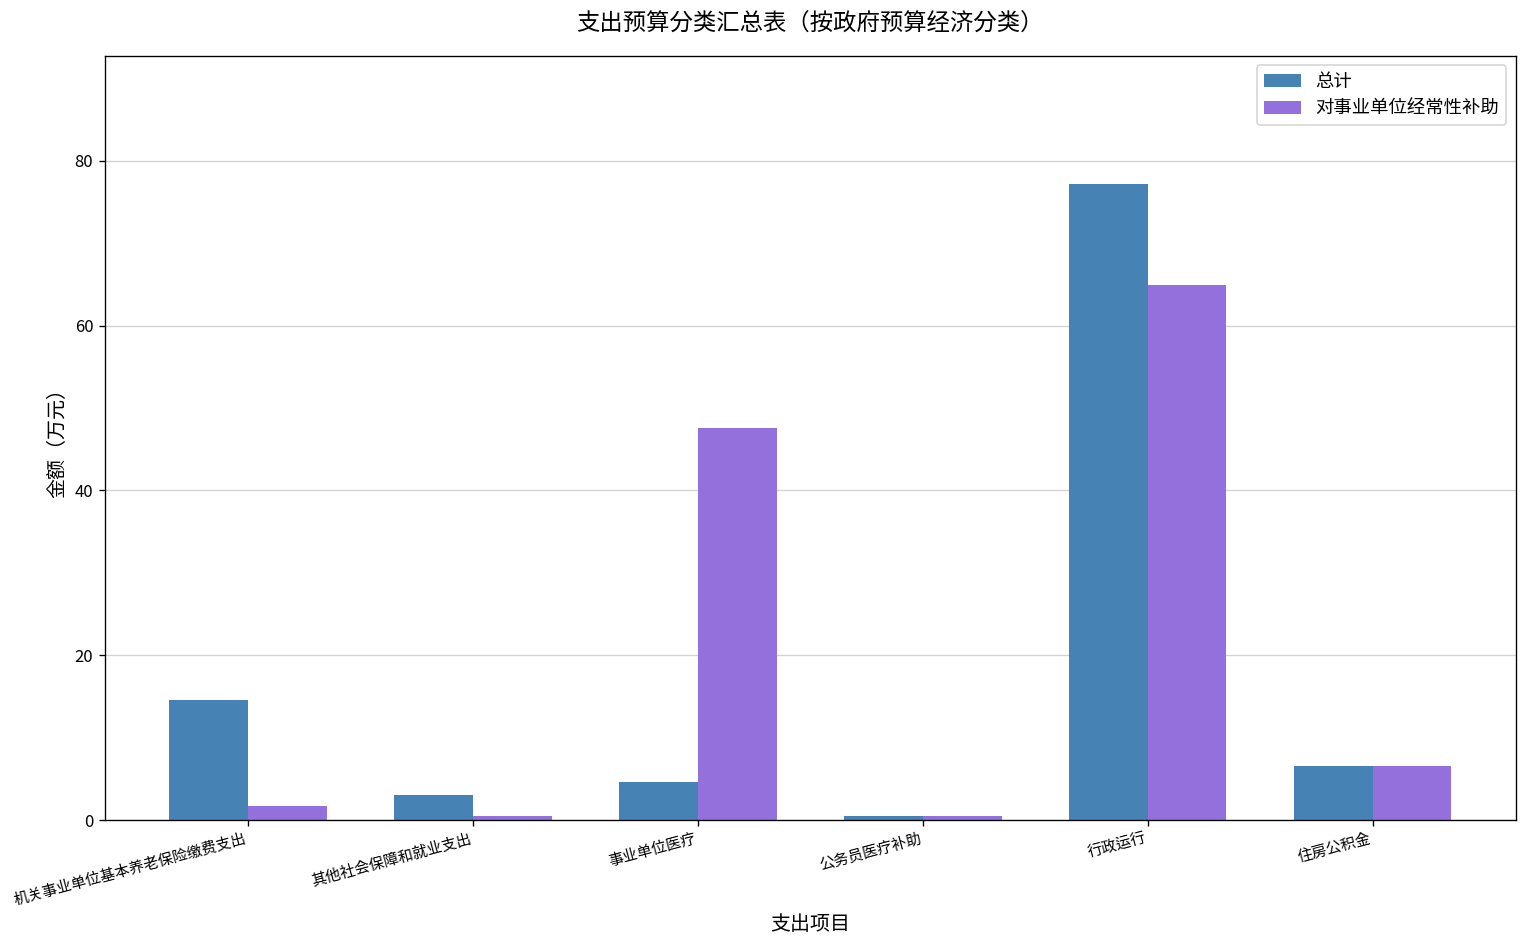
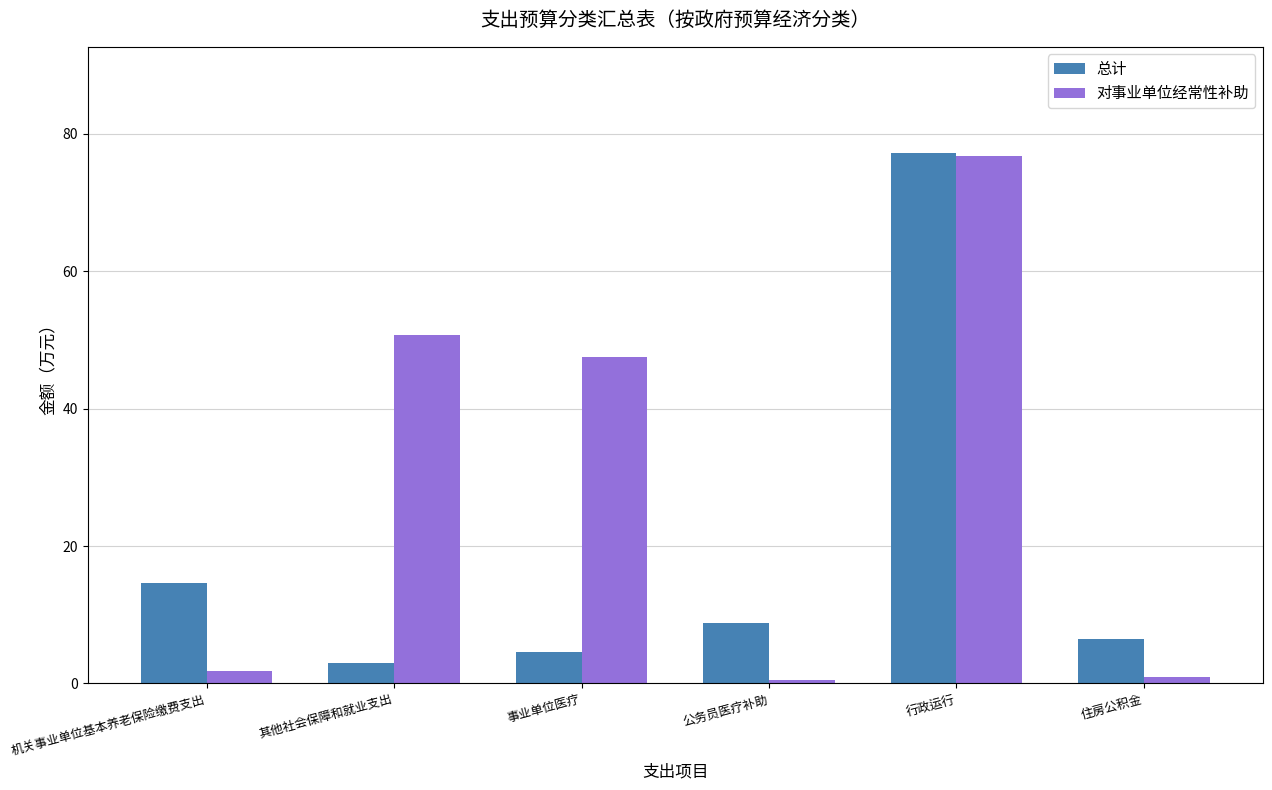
对事业单位经常性补助, 其他社会保障和就业支出: 1 -> 51
总计, 公务员医疗补助: 1 -> 9
对事业单位经常性补助, 行政运行: 65 -> 77
对事业单位经常性补助, 住房公积金: 7 -> 1
